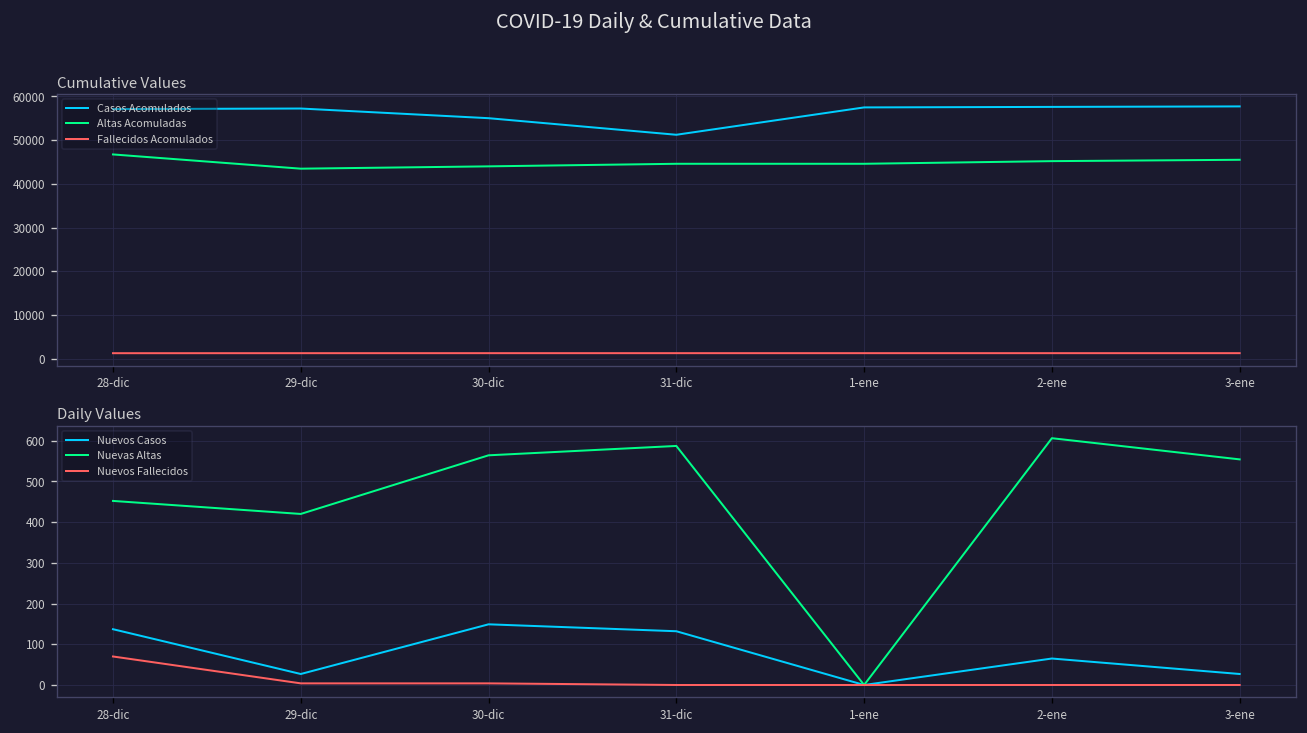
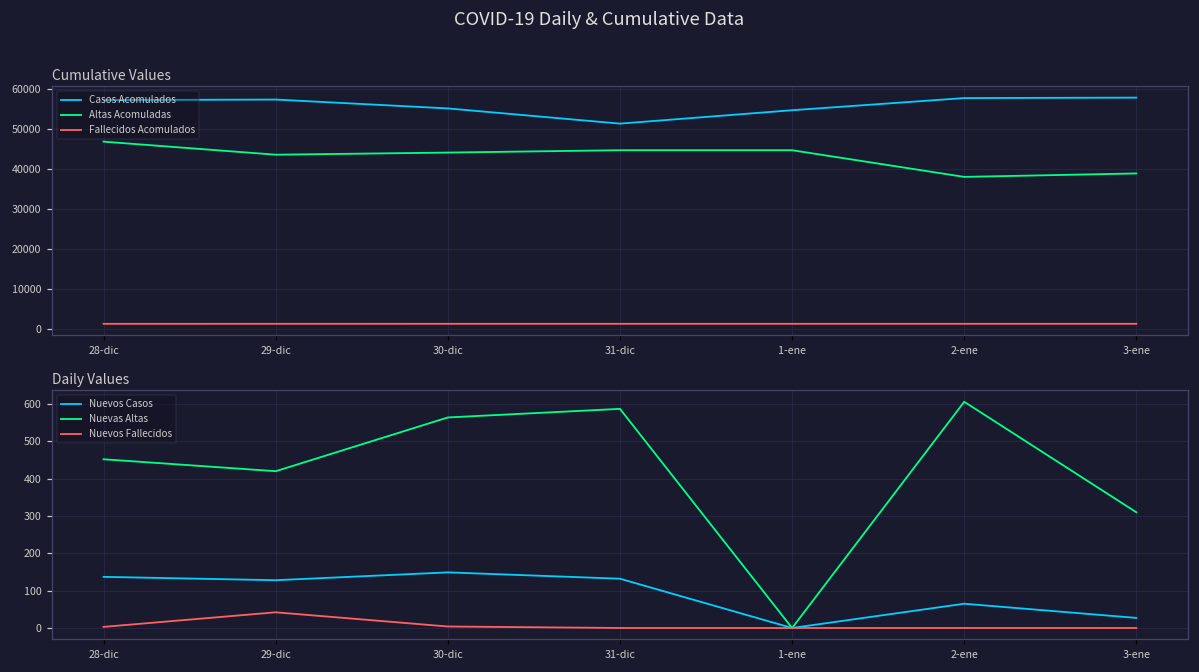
Cumulative Values, Casos Acomulados, 1-ene: 57000 -> 55000
Cumulative Values, Altas Acomuladas, 2-ene: 45000 -> 38000
Cumulative Values, Altas Acomuladas, 3-ene: 46000 -> 39000
Daily Values, Nuevos Fallecidos, 28-dic: 70 -> 0
Daily Values, Nuevos Casos, 29-dic: 30 -> 130
Daily Values, Nuevos Fallecidos, 29-dic: 0 -> 40
Daily Values, Nuevas Altas, 3-ene: 550 -> 310
